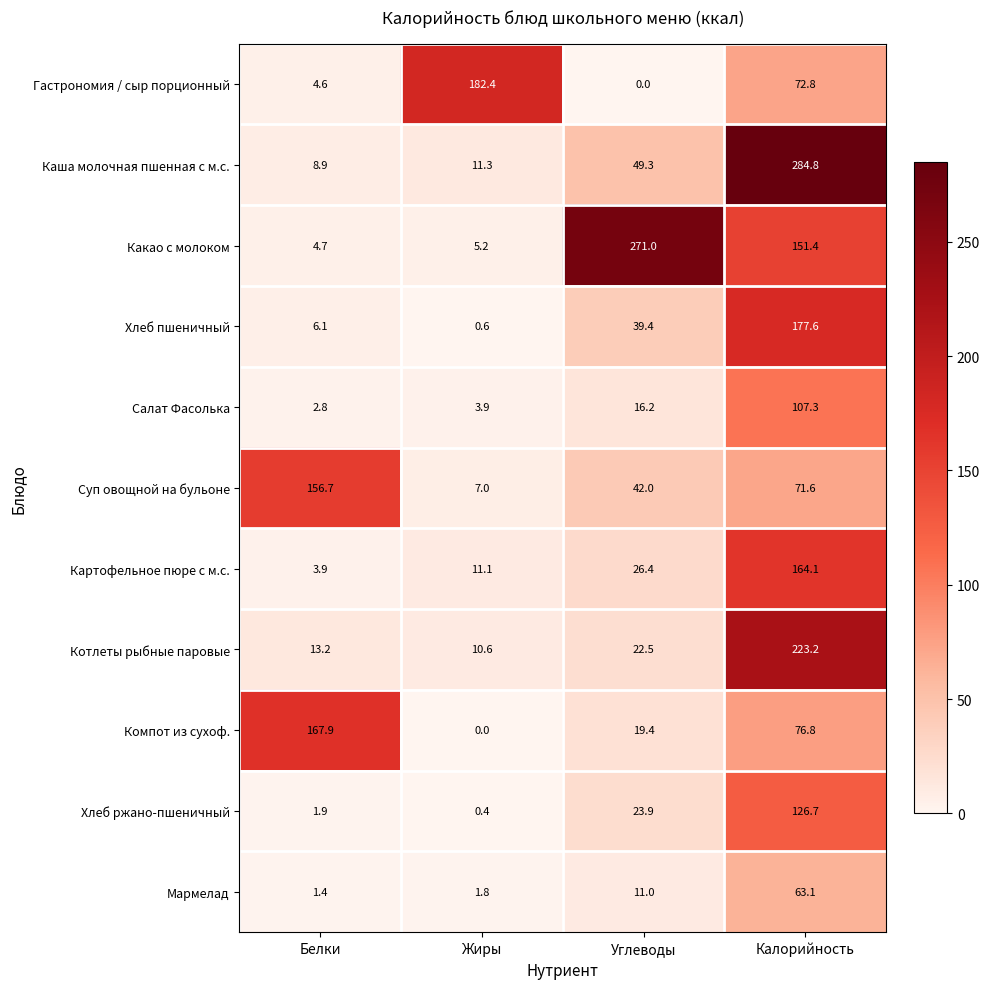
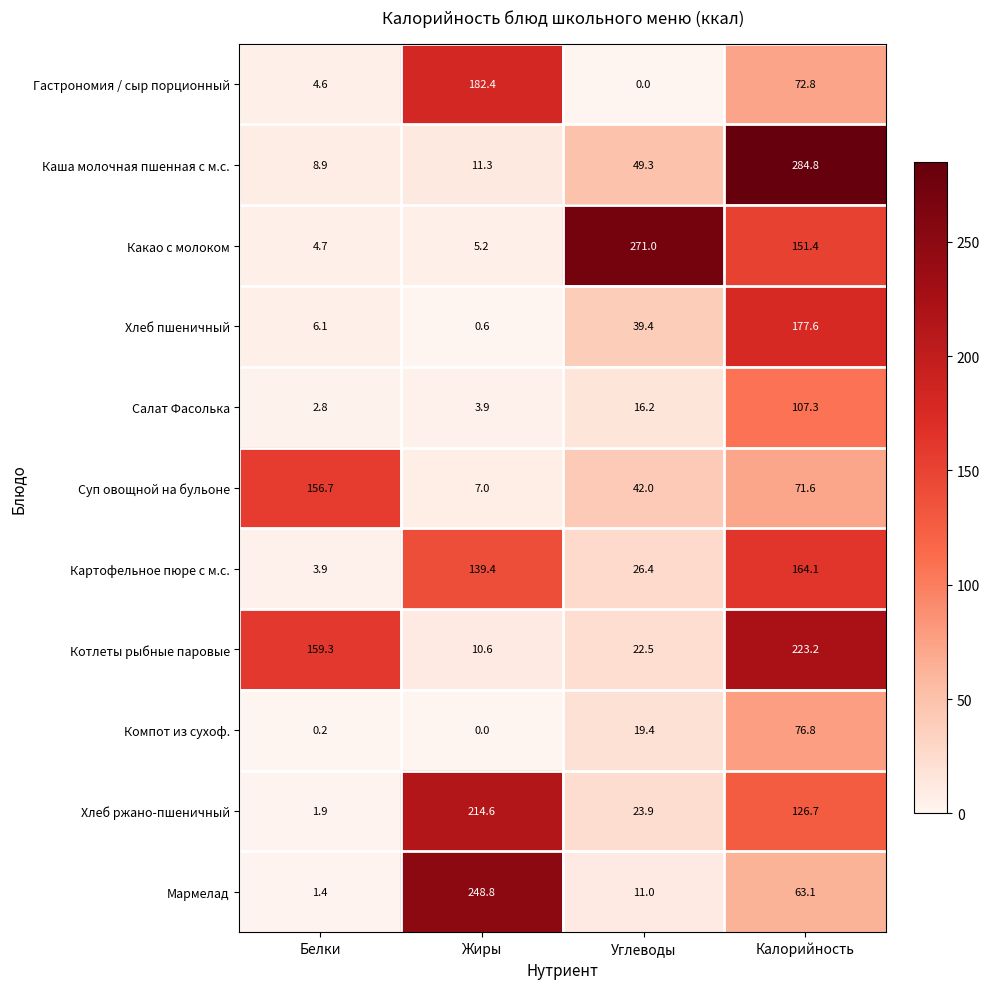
Картофельное пюре с м.с., Жиры: 11.1 -> 139.4
Котлеты рыбные паровые, Белки: 13.2 -> 159.3
Компот из сухоф., Белки: 167.9 -> 0.2
Хлеб ржано-пшеничный, Жиры: 0.4 -> 214.6
Мармелад, Жиры: 1.8 -> 248.8
